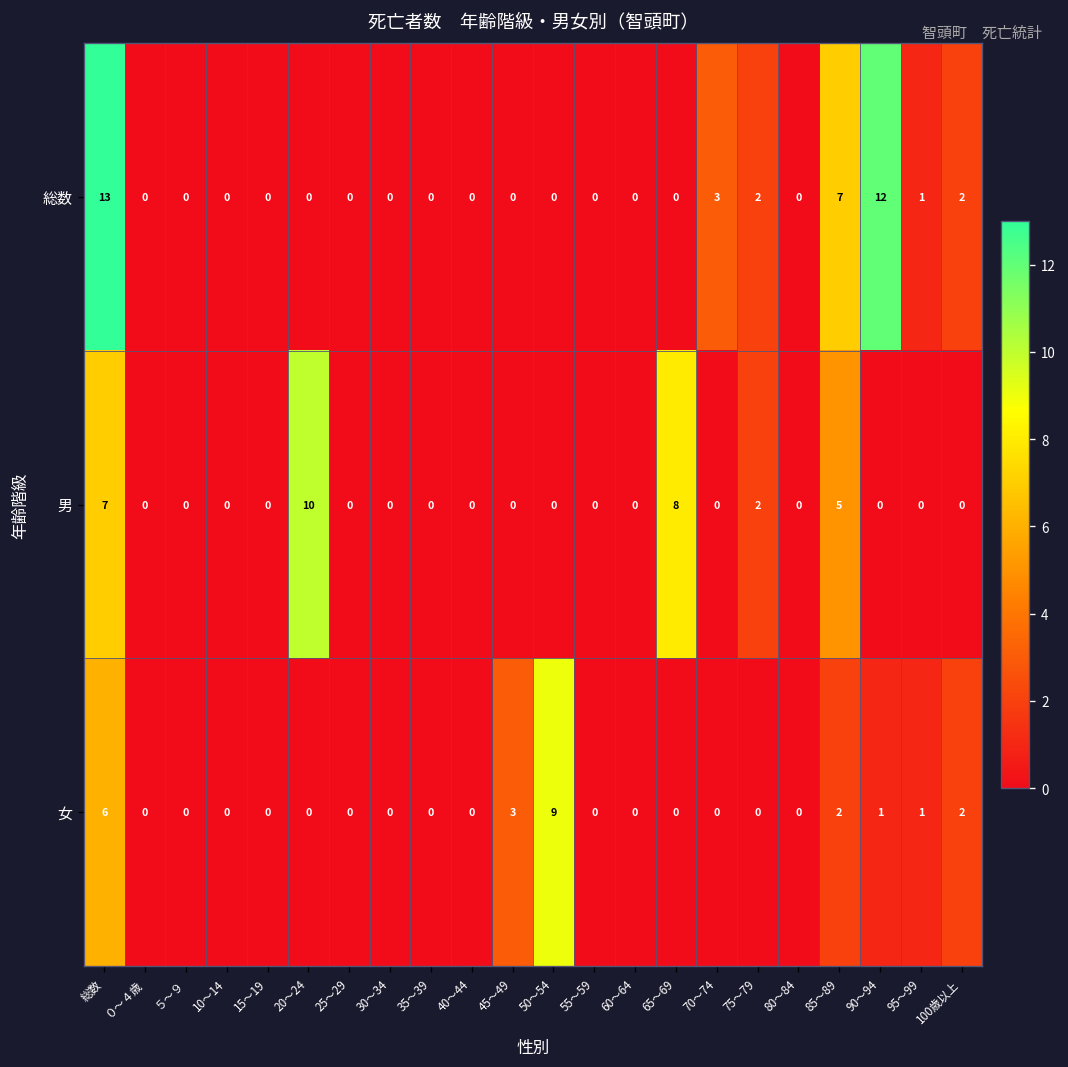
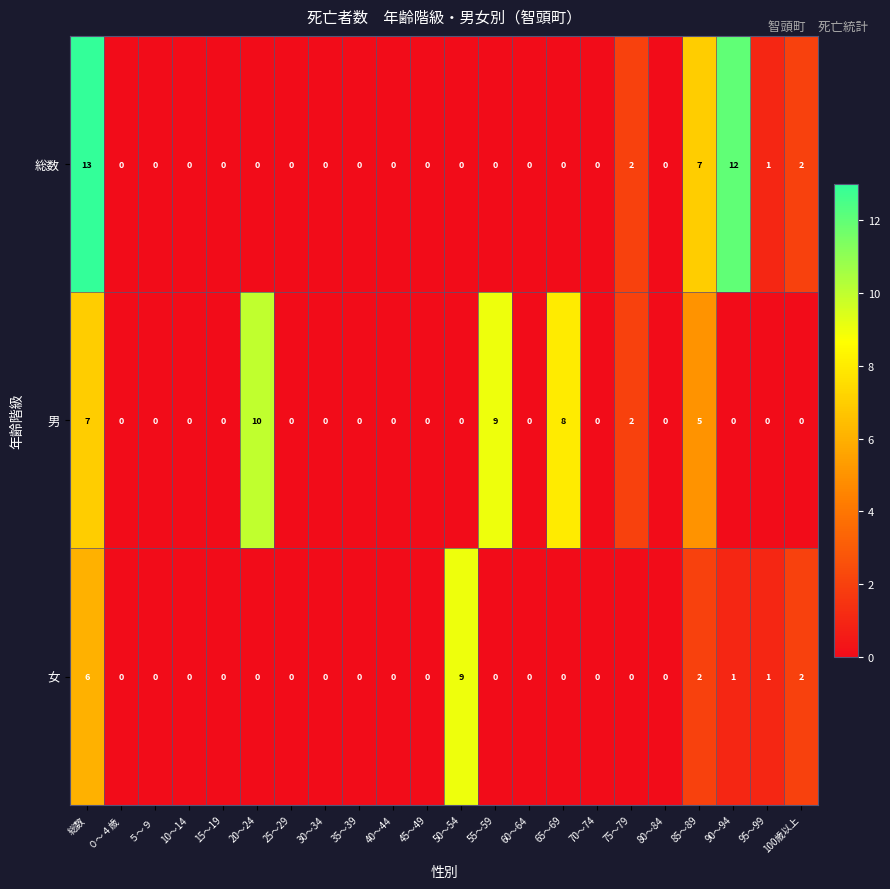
総数, 70～74: 3 -> 0
男, 55～59: 0 -> 9
女, 45～49: 3 -> 0
